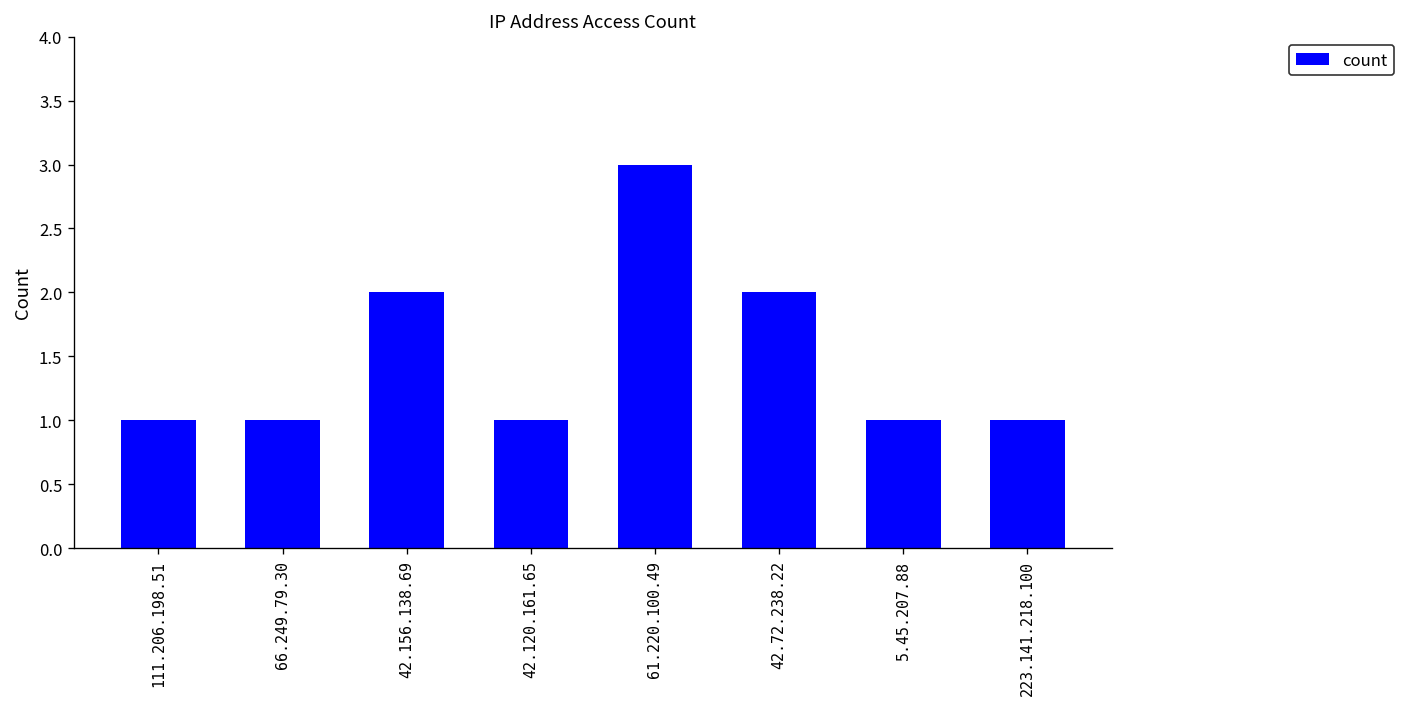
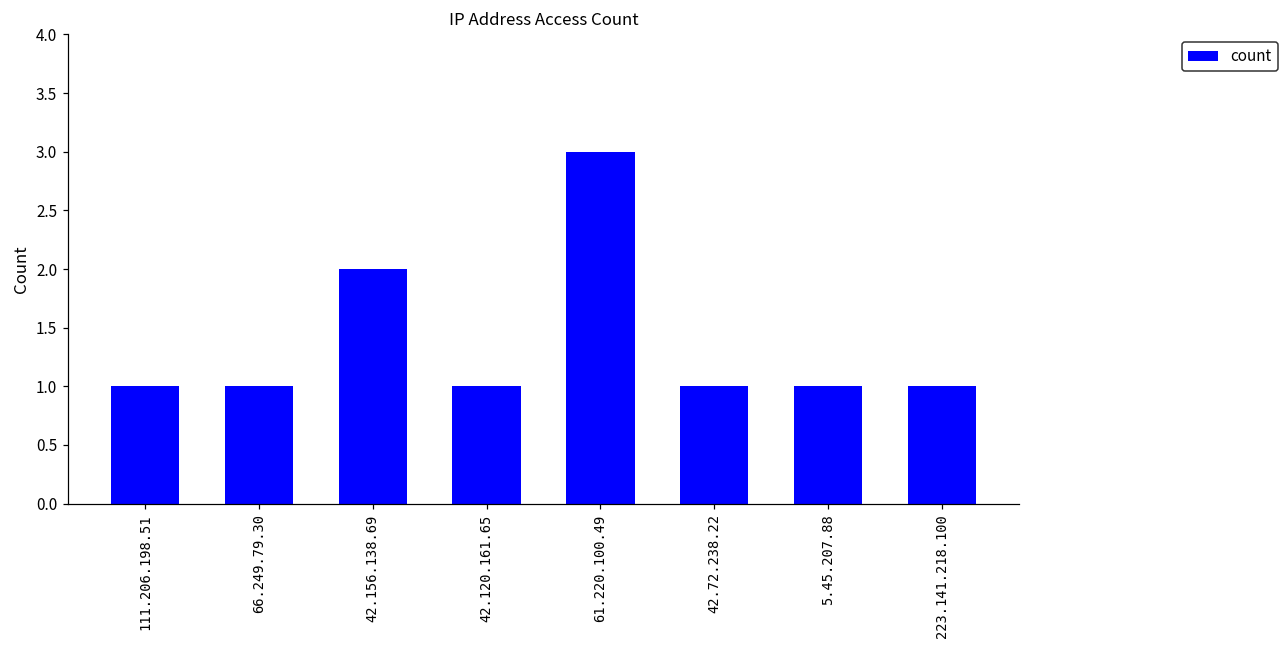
42.72.238.22: 2 -> 1
